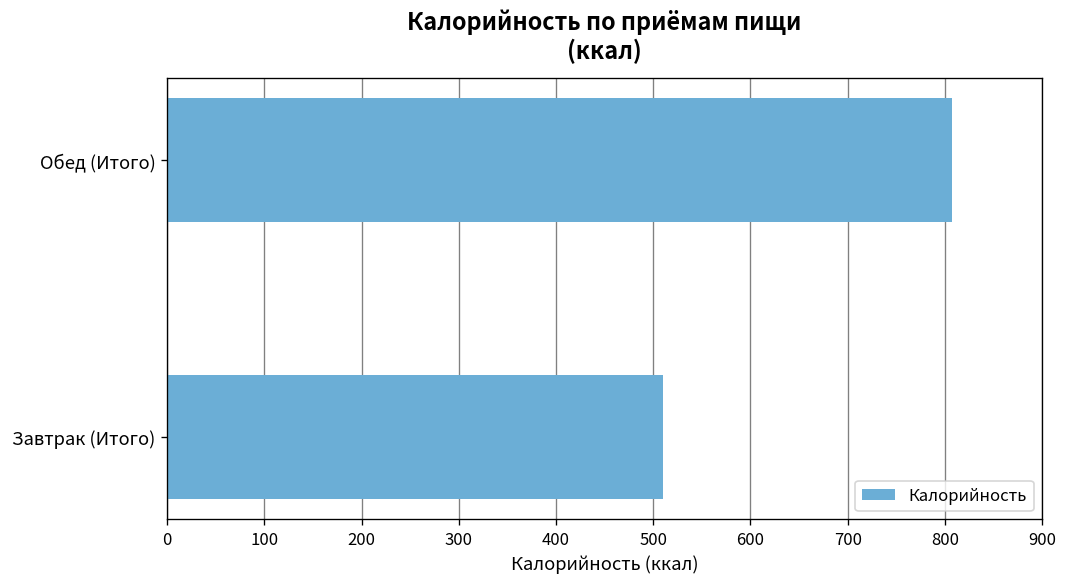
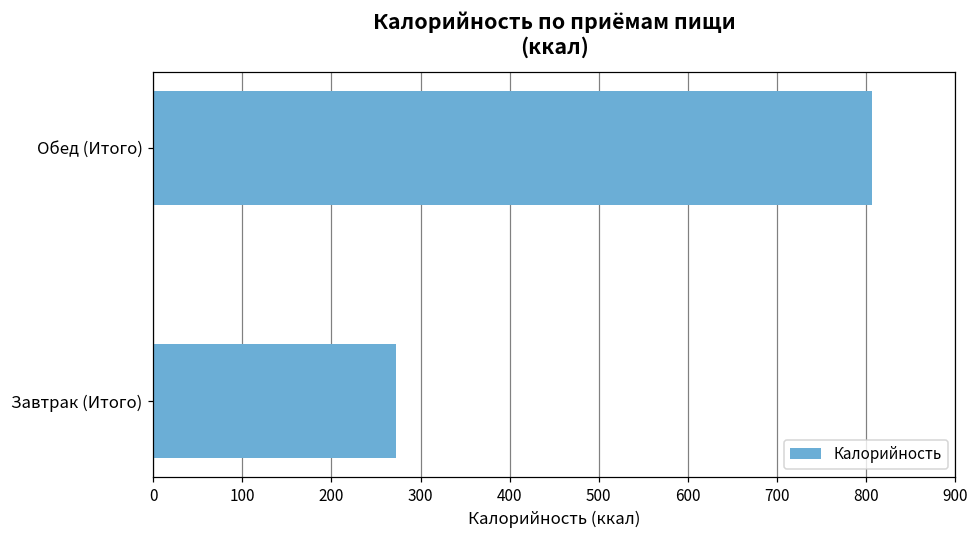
Завтрак (Итого): 510 -> 270
